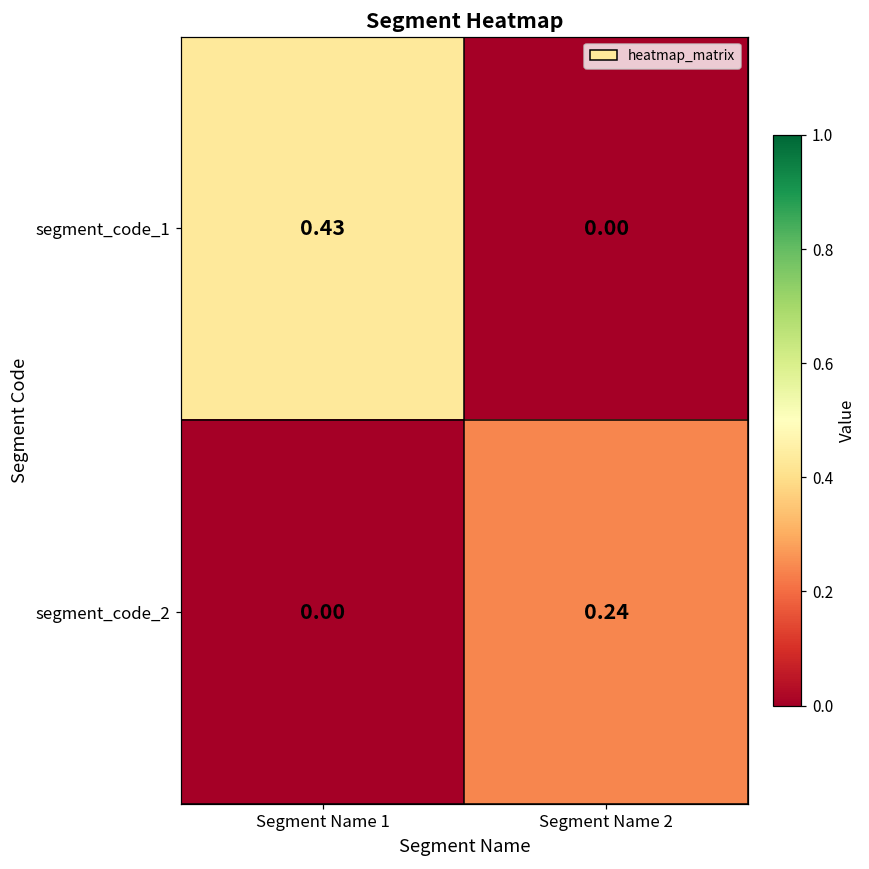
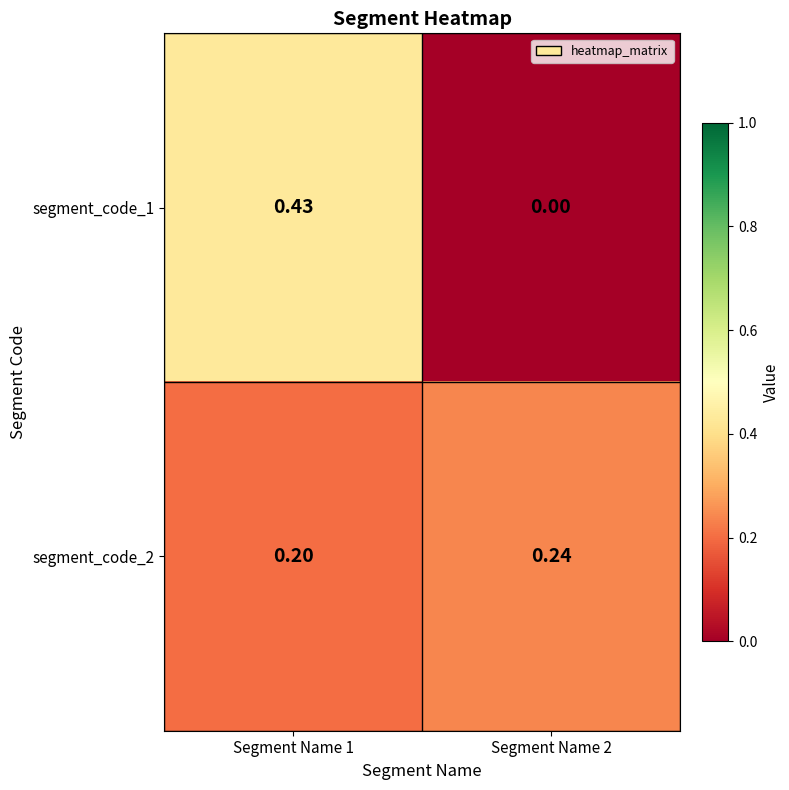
segment_code_2, Segment Name 1: 0.00 -> 0.20
